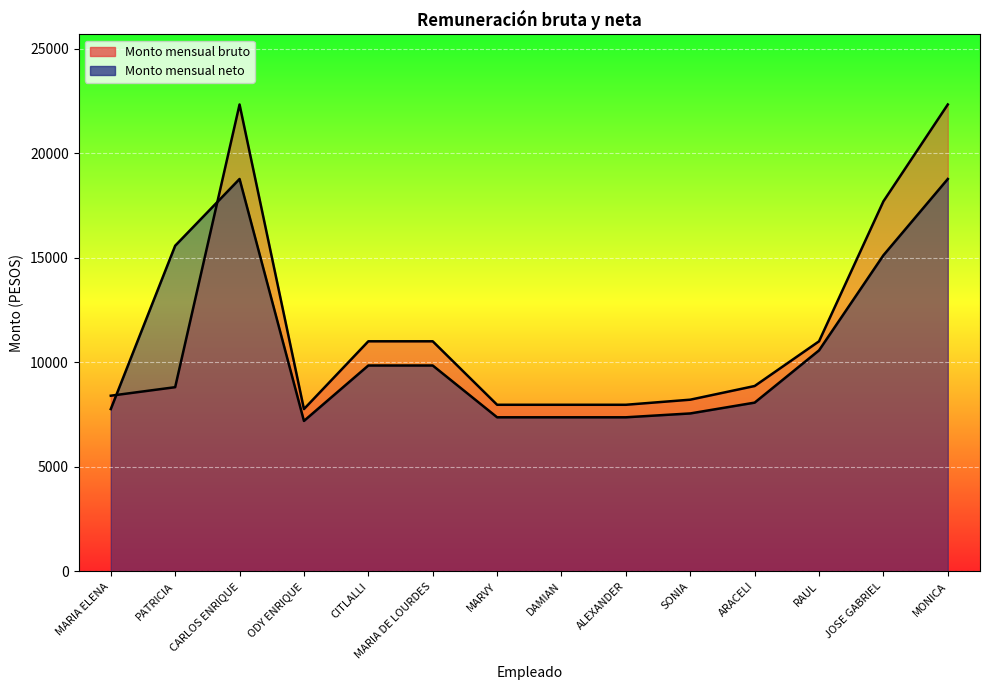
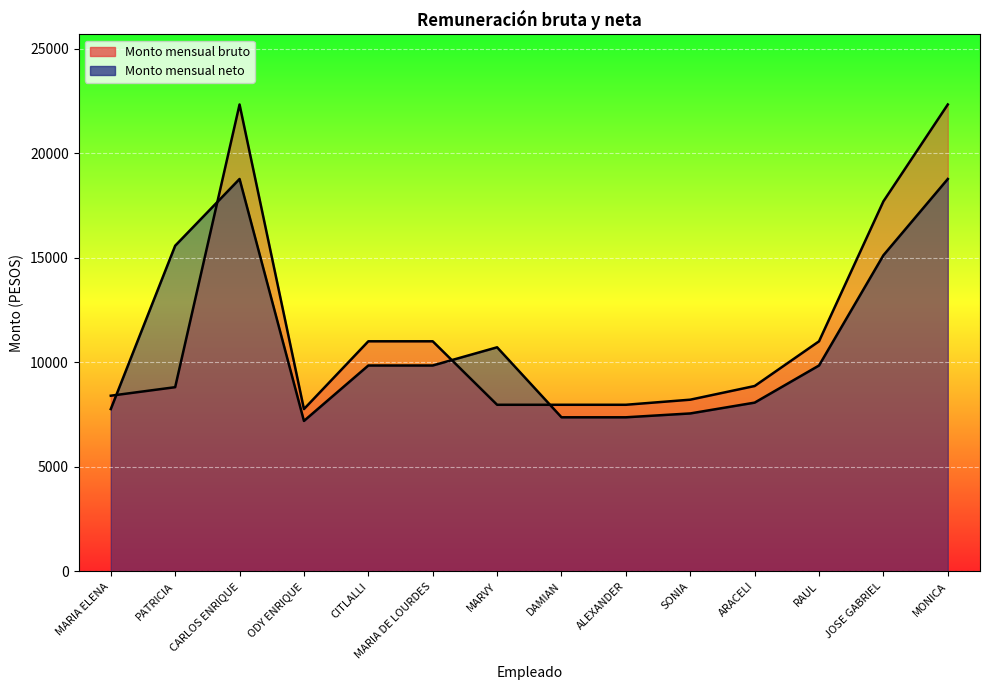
Monto mensual neto, MARVY: 7400 -> 10700
Monto mensual neto, RAUL: 10600 -> 9900
